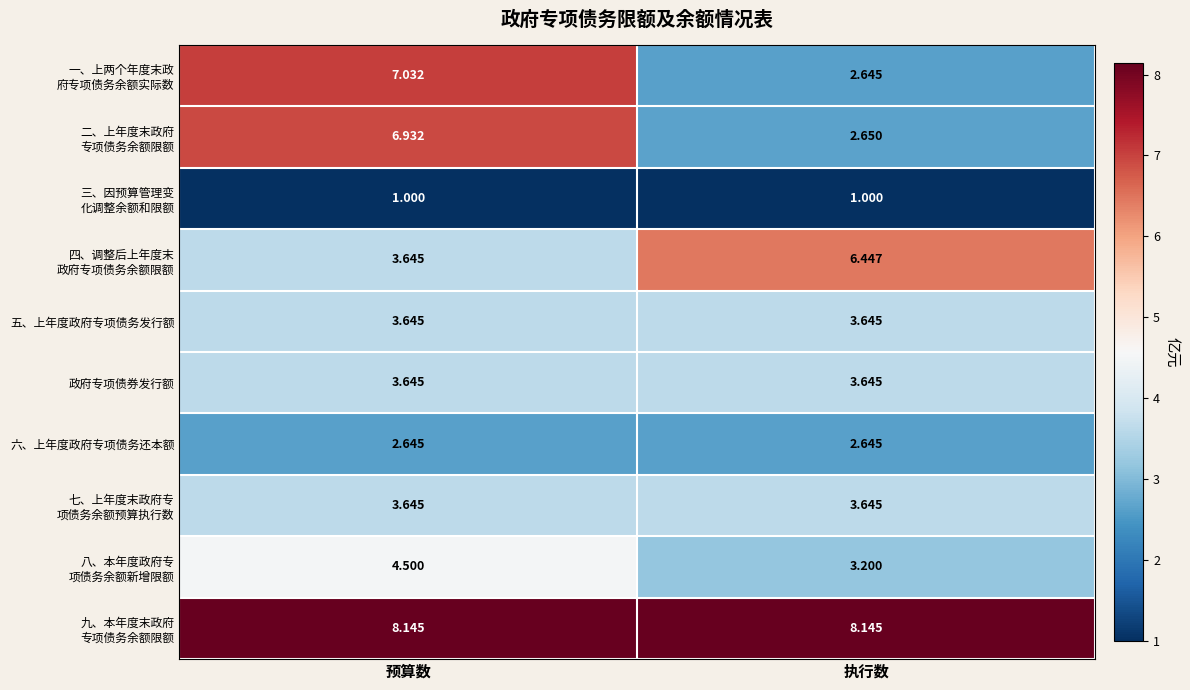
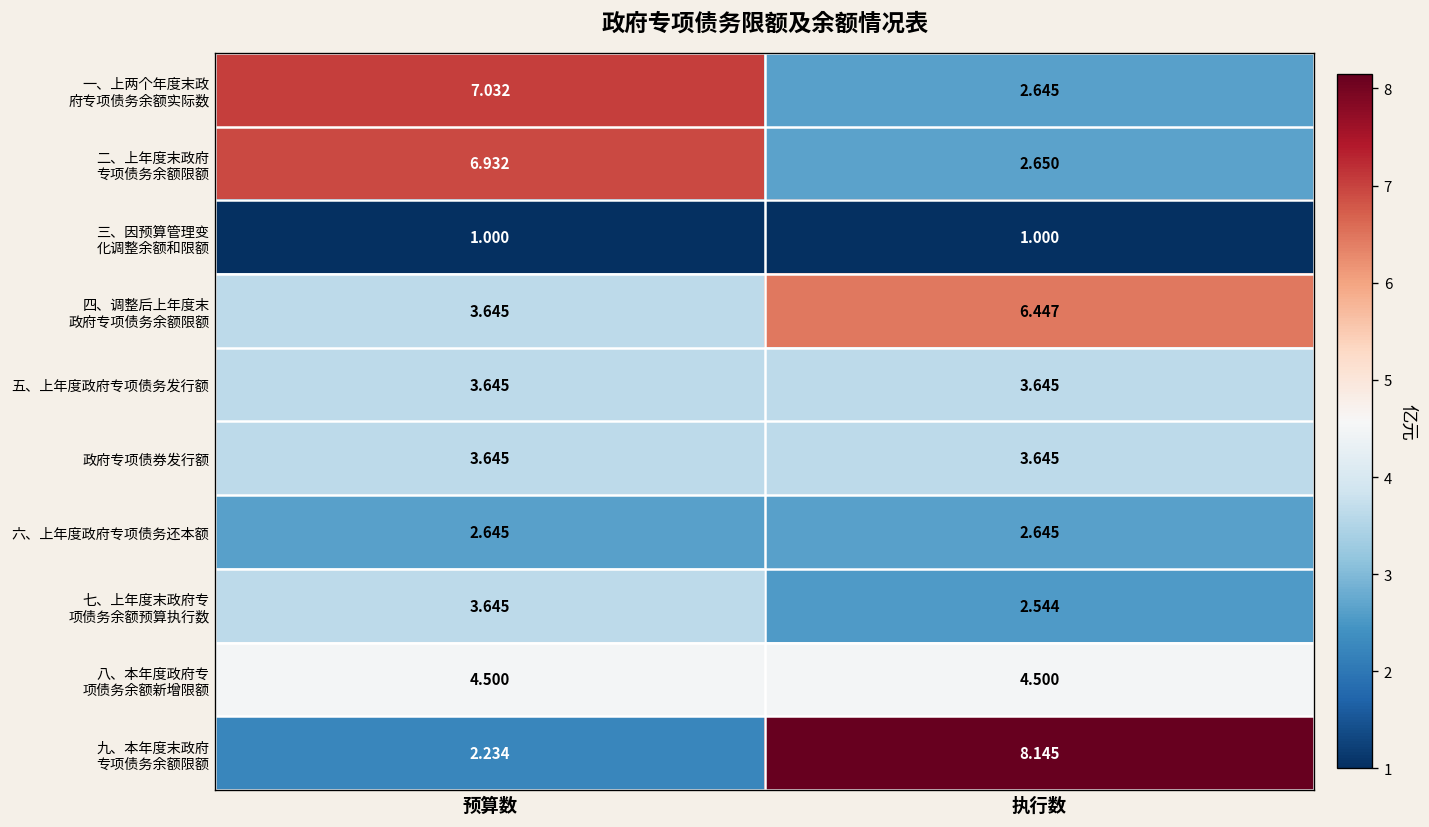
七、上年度末政府专 项债务余额预算执行数, 执行数: 3.645 -> 2.544
八、本年度政府专 项债务余额新增限额, 执行数: 3.200 -> 4.500
九、本年度末政府 专项债务余额限额, 预算数: 8.145 -> 2.234
